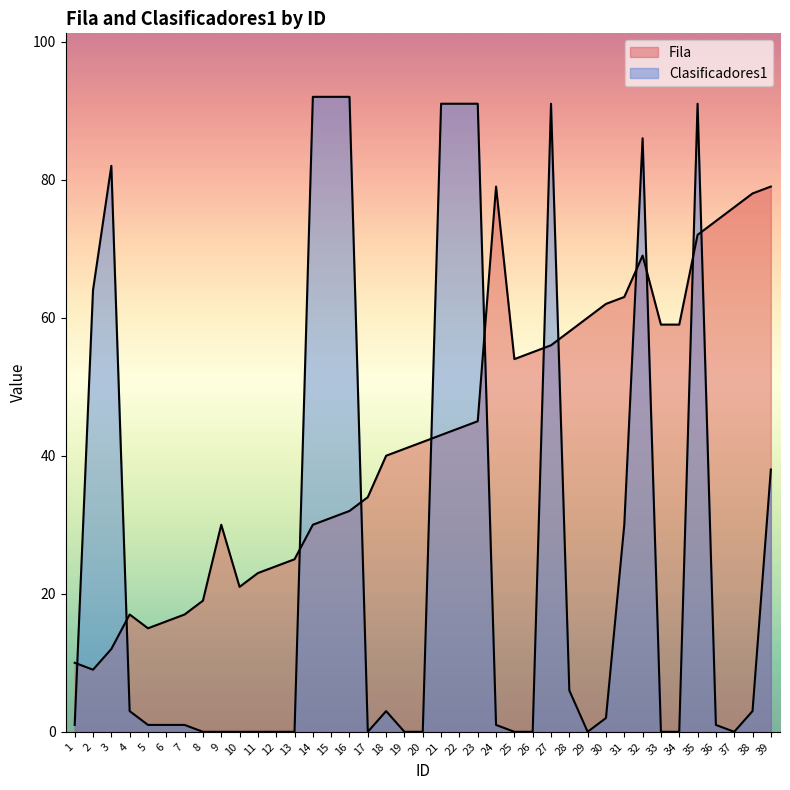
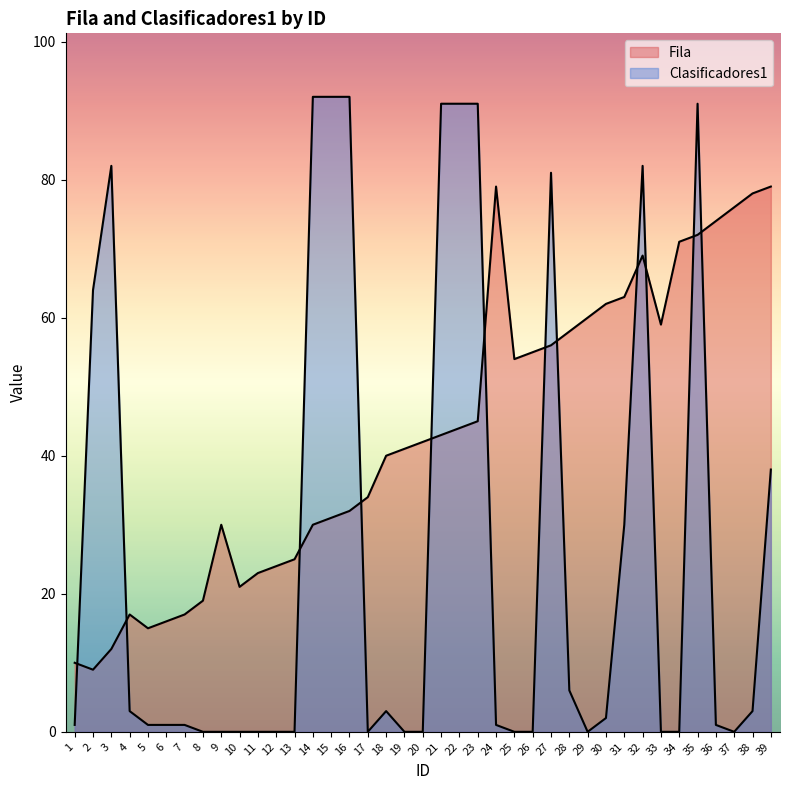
Clasificadores1, 27: 91 -> 81
Clasificadores1, 32: 86 -> 82
Fila, 34: 59 -> 71
